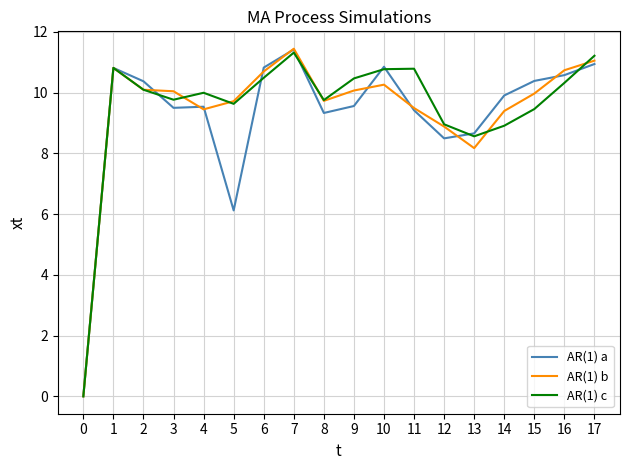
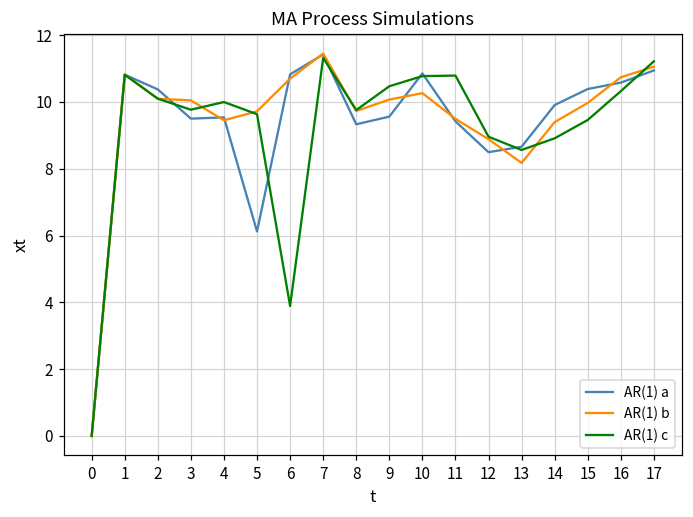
AR(1) c, 6: 10.5 -> 3.9
